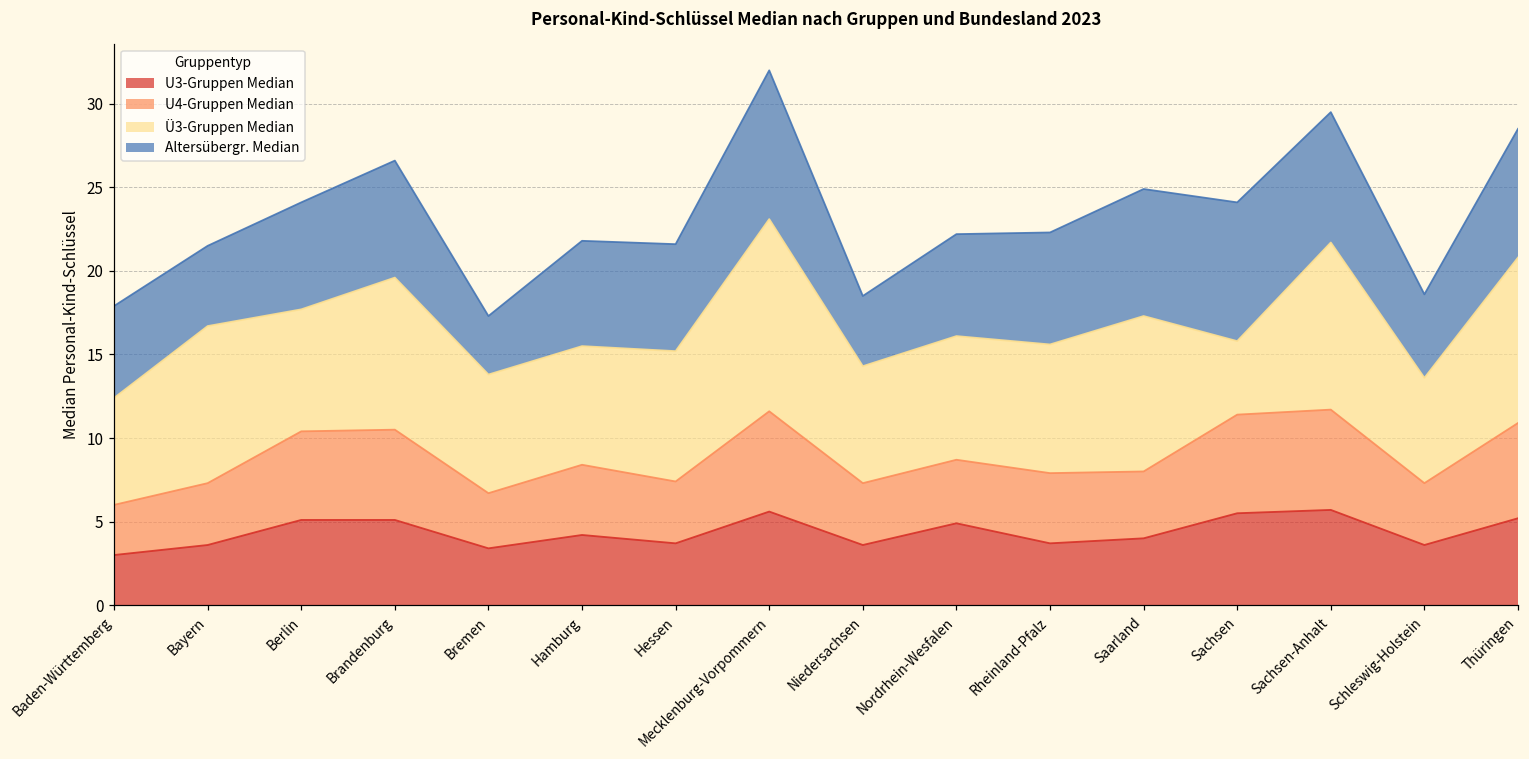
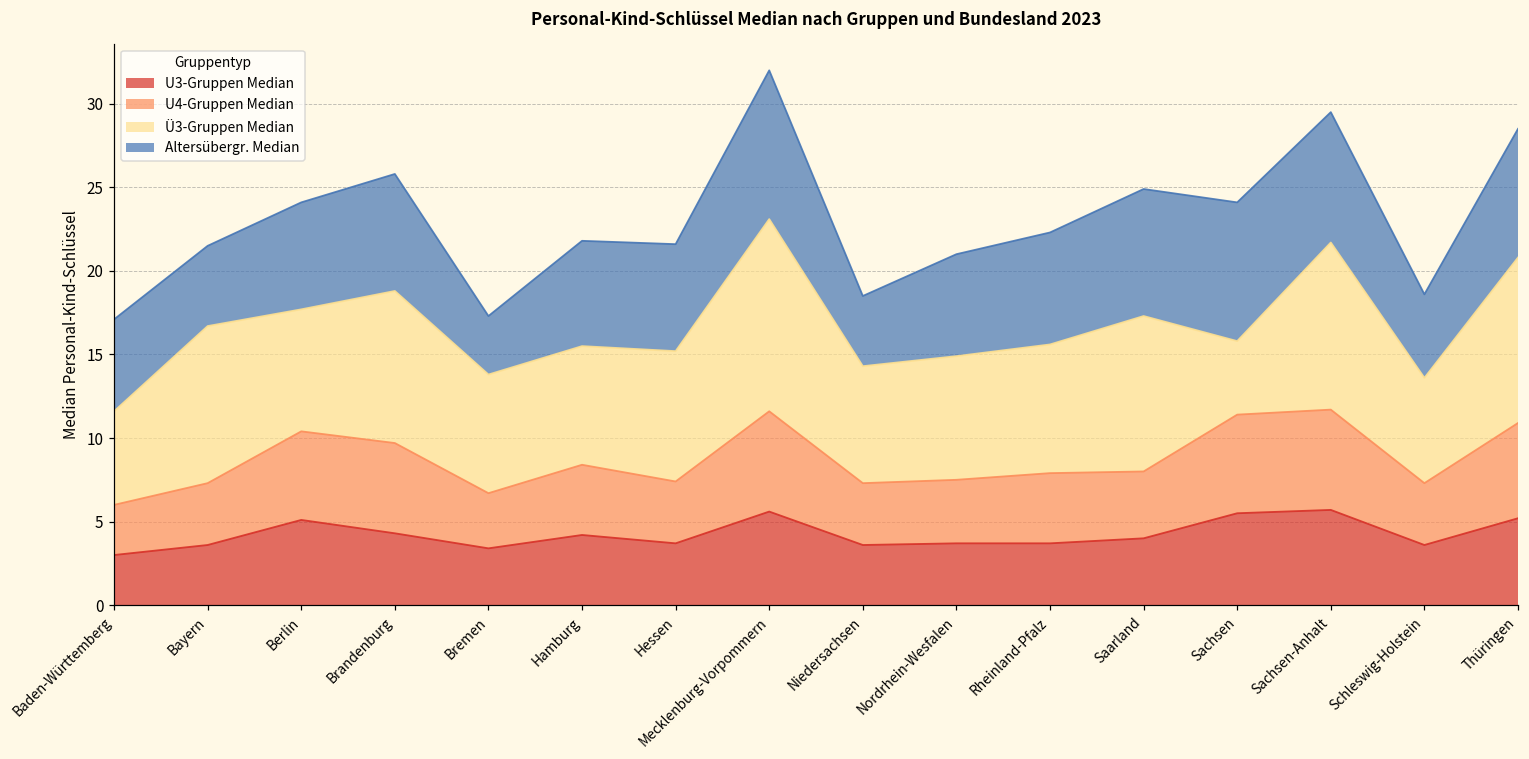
Ü3-Gruppen Median, Baden-Württemberg: 6.4 -> 5.6
U3-Gruppen Median, Brandenburg: 5.1 -> 4.3
U3-Gruppen Median, Nordrhein-Wesfalen: 4.9 -> 3.7
